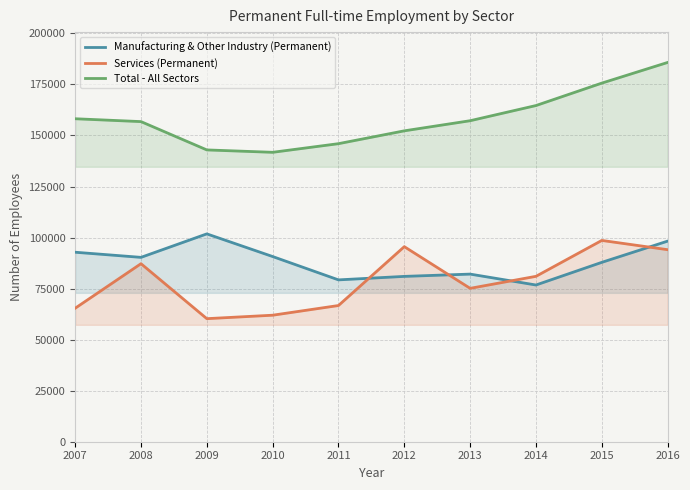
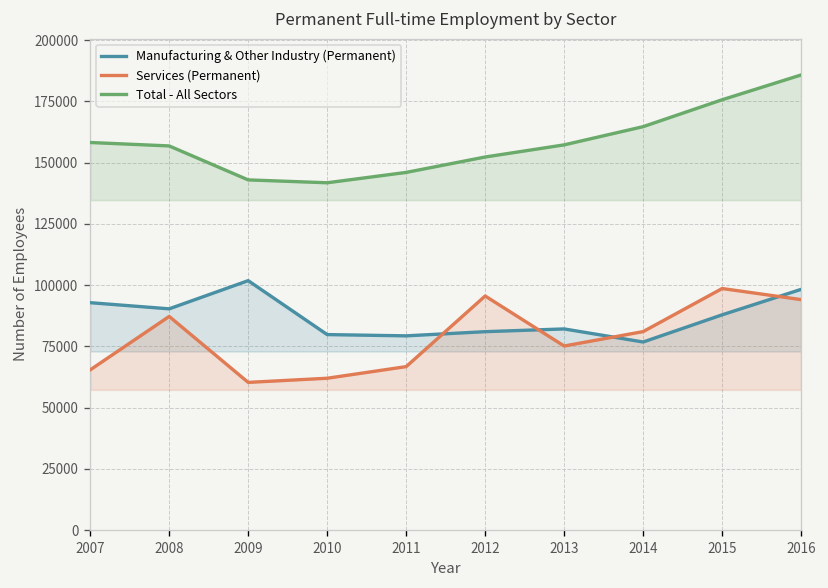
Manufacturing & Other Industry (Permanent), 2010: 91000 -> 80000
